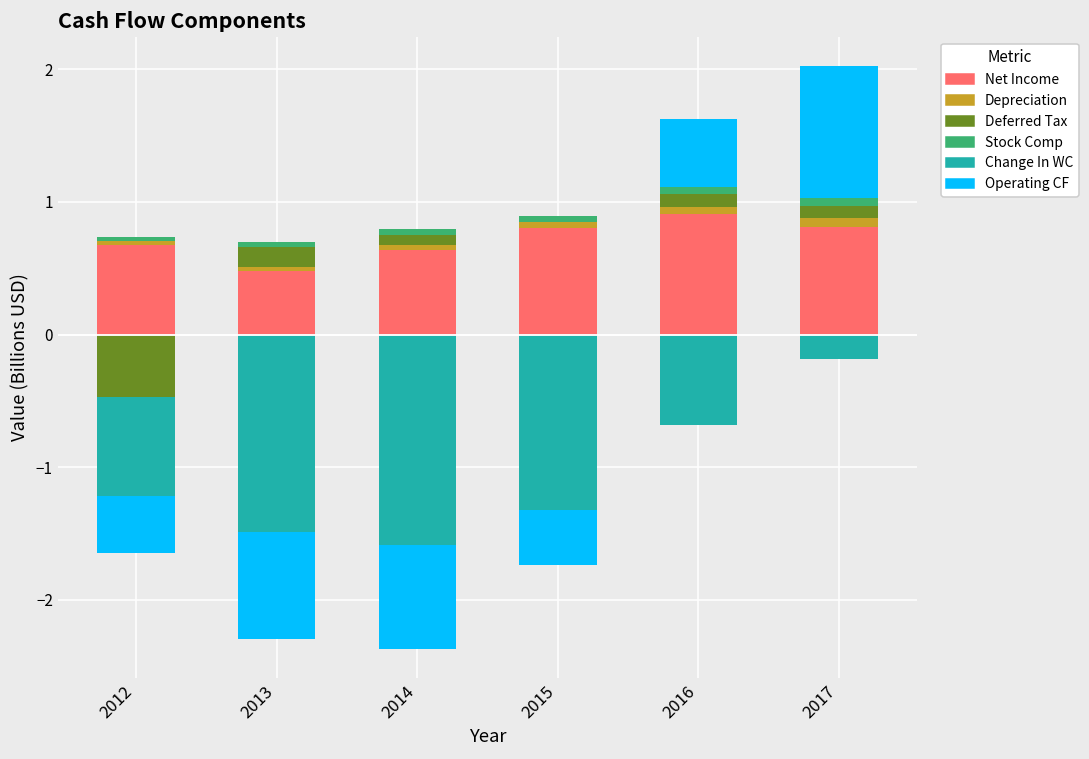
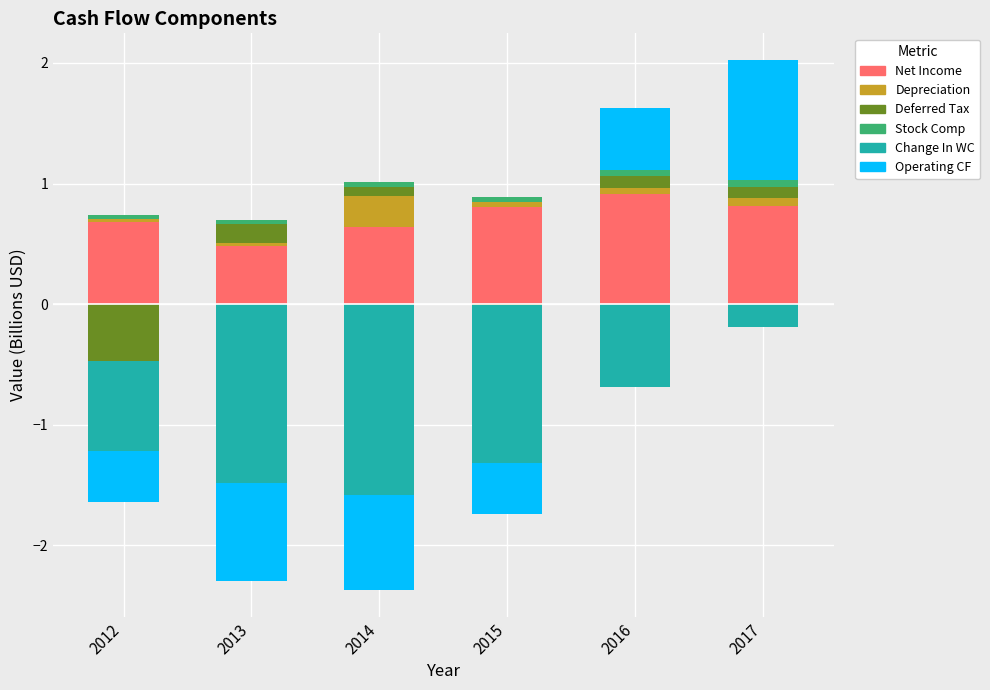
Depreciation, 2014: 0.04 -> 0.25
